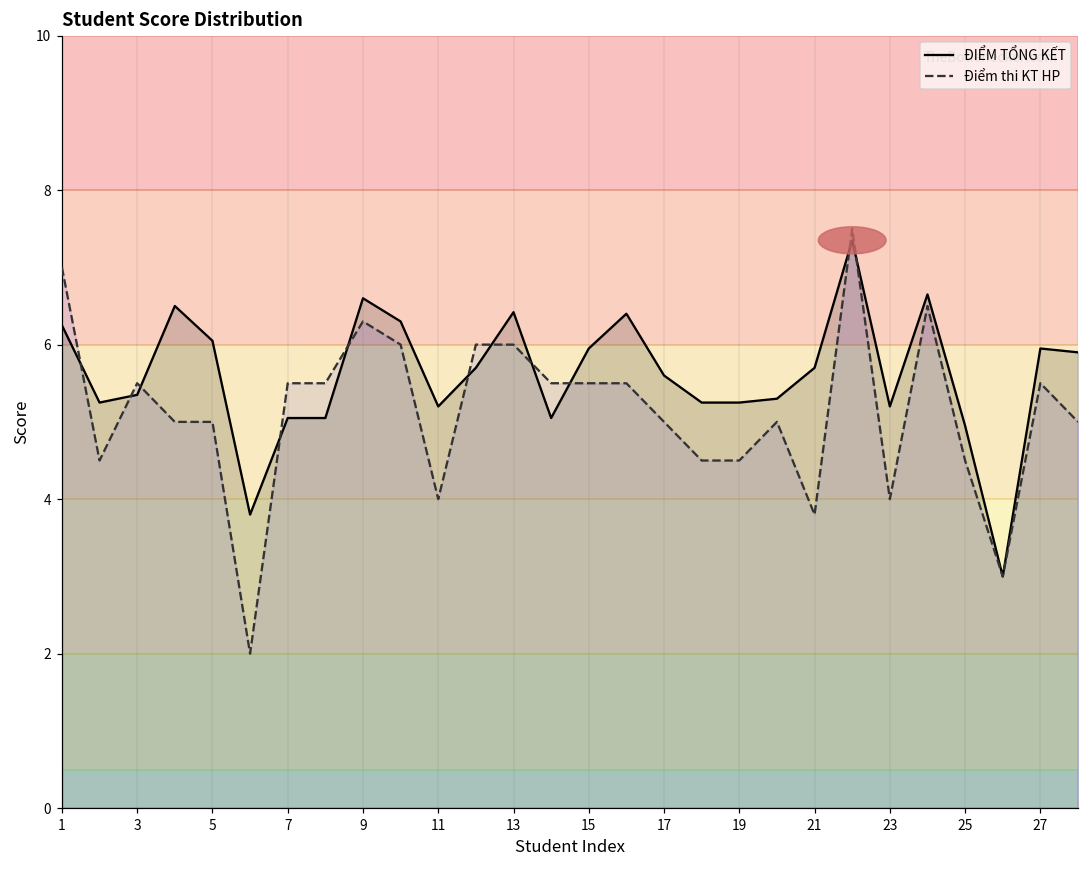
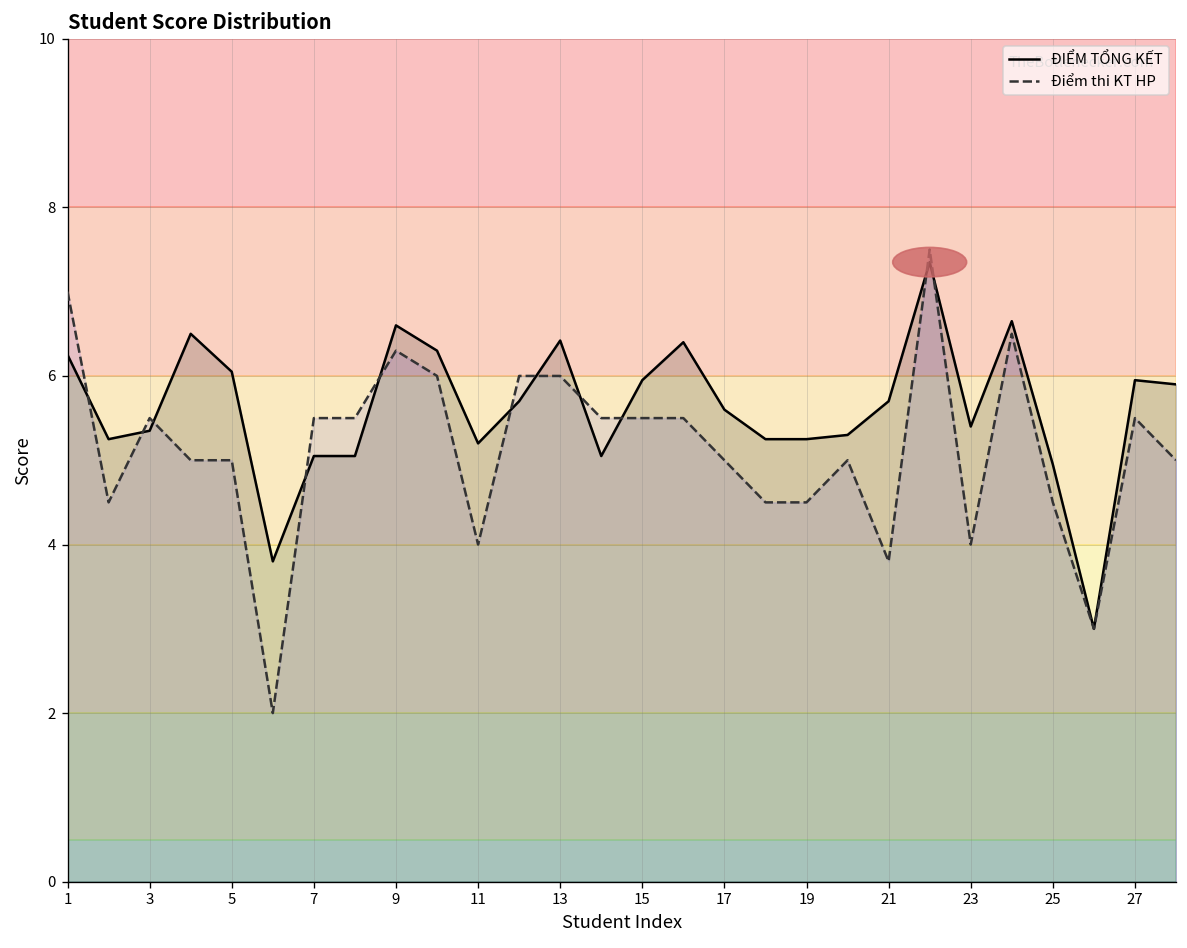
ĐIỂM TỔNG KẾT, 23: 5.2 -> 5.4
